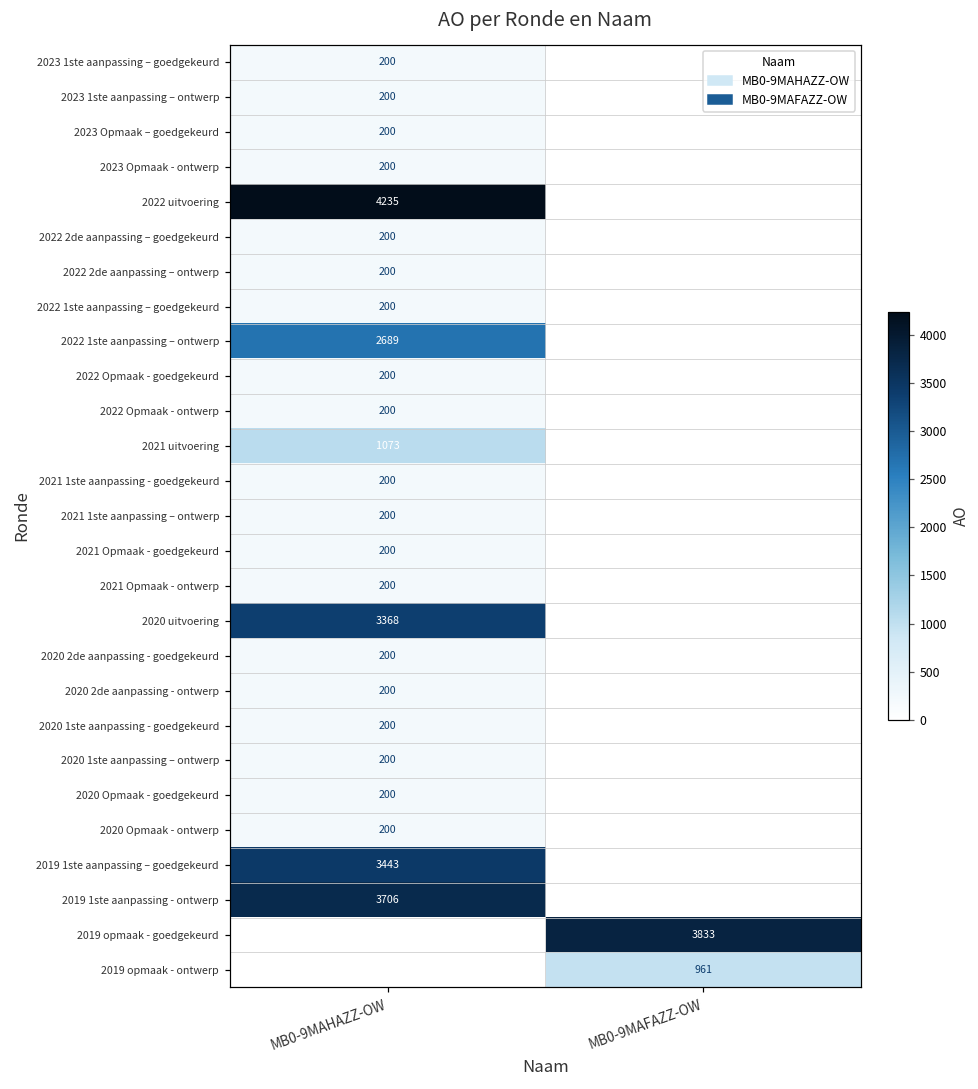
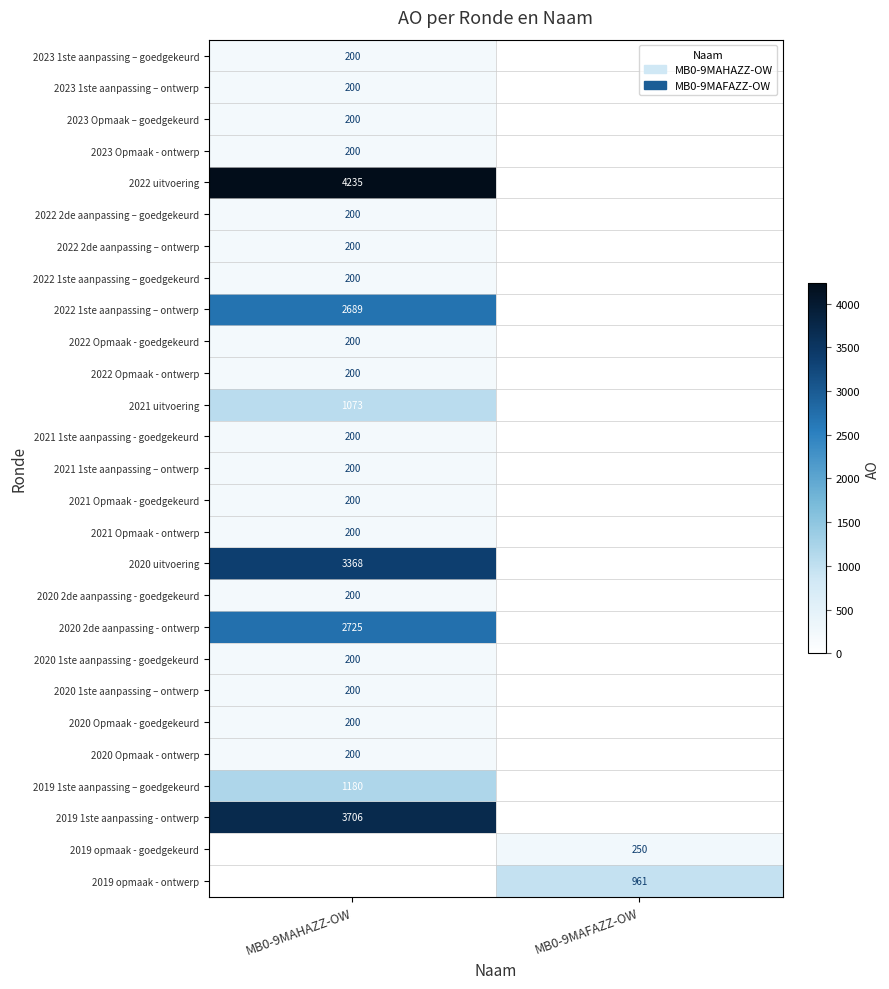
2020 2de aanpassing - ontwerp, MB0-9MAHAZZ-OW: 200 -> 2725
2019 1ste aanpassing – goedgekeurd, MB0-9MAHAZZ-OW: 3443 -> 1180
2019 opmaak - goedgekeurd, MB0-9MAFAZZ-OW: 3833 -> 250
